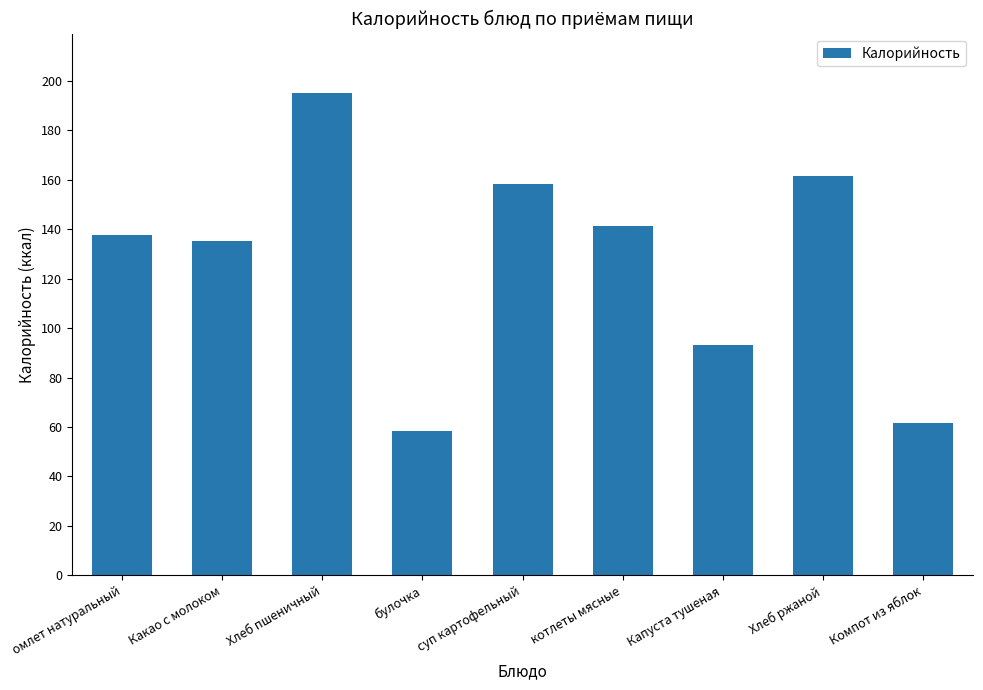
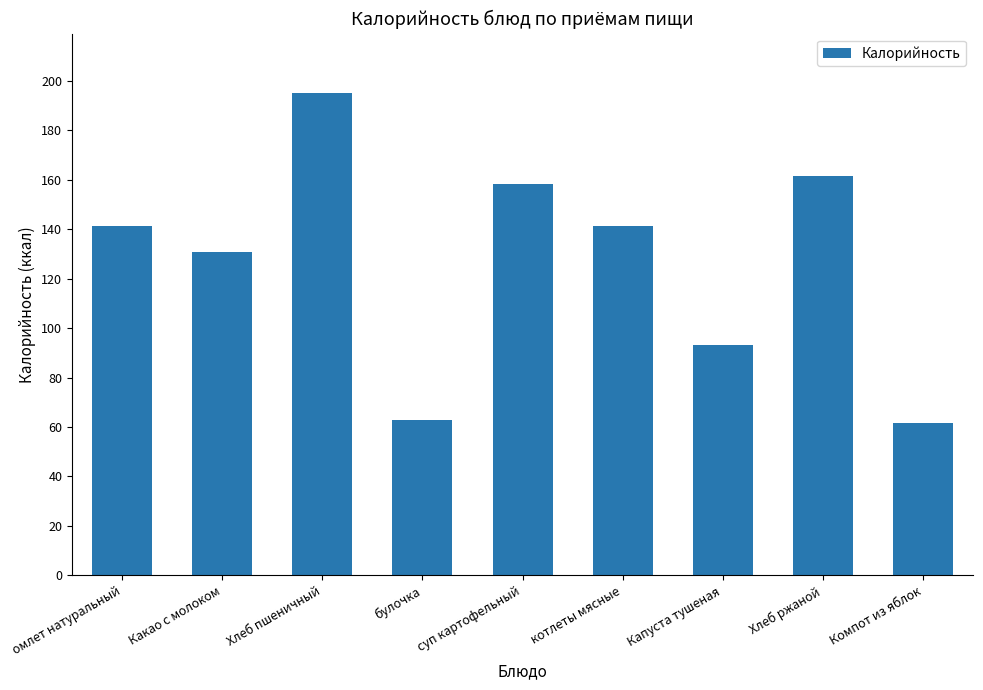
омлет натуральный: 138 -> 141
Какао с молоком: 135 -> 131
булочка: 58 -> 63
